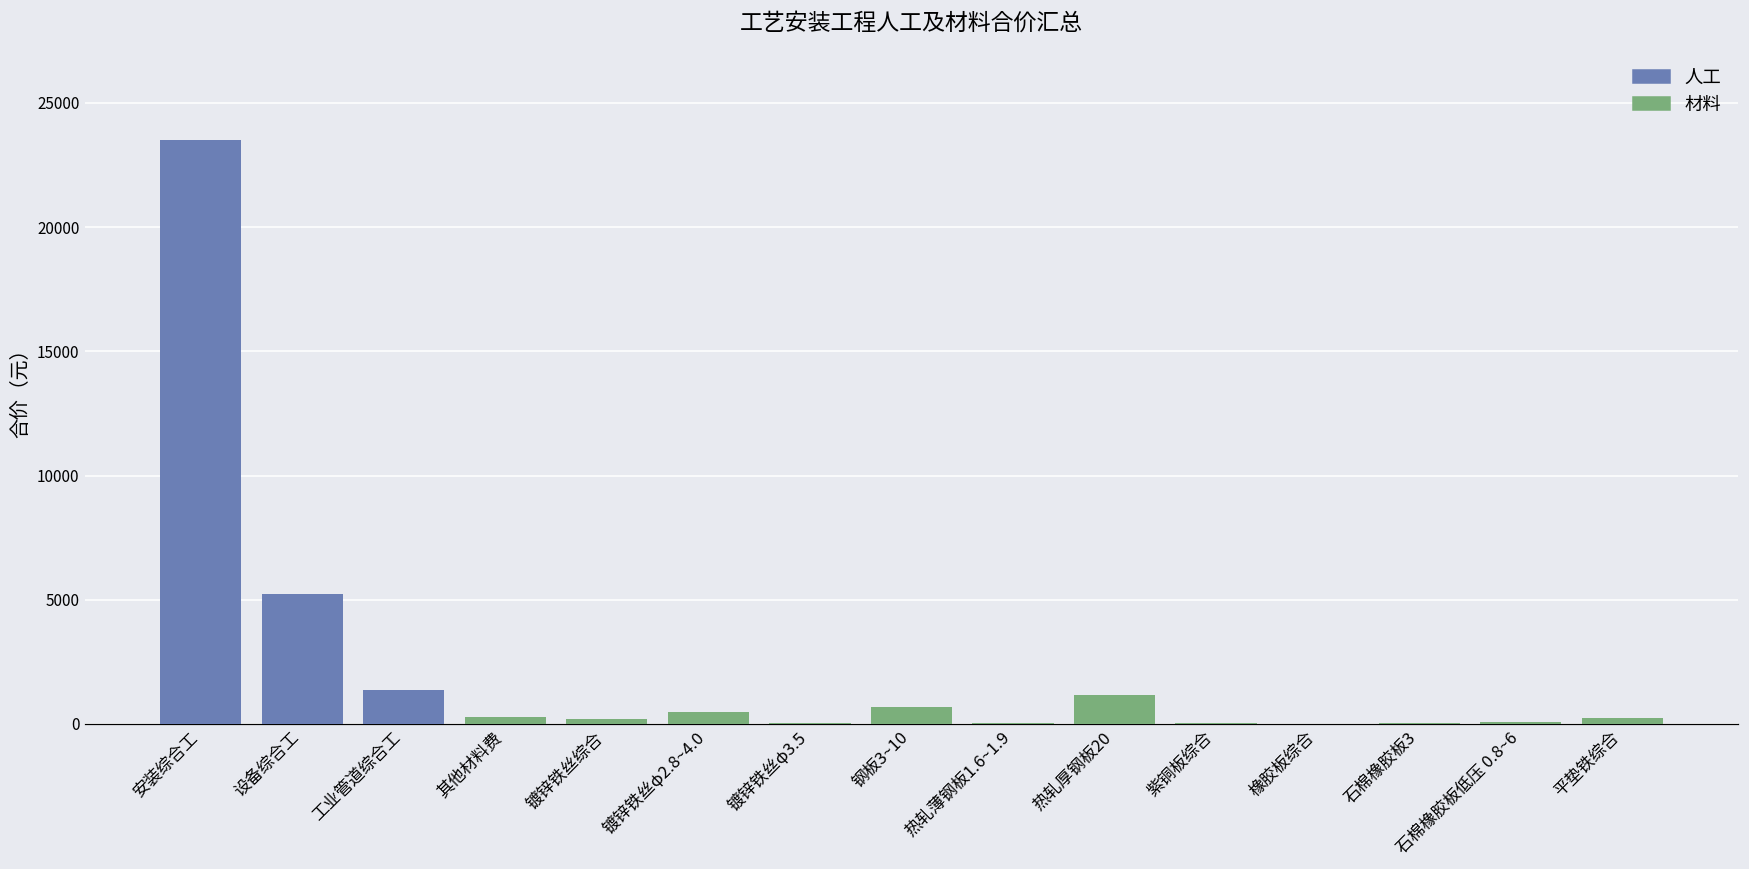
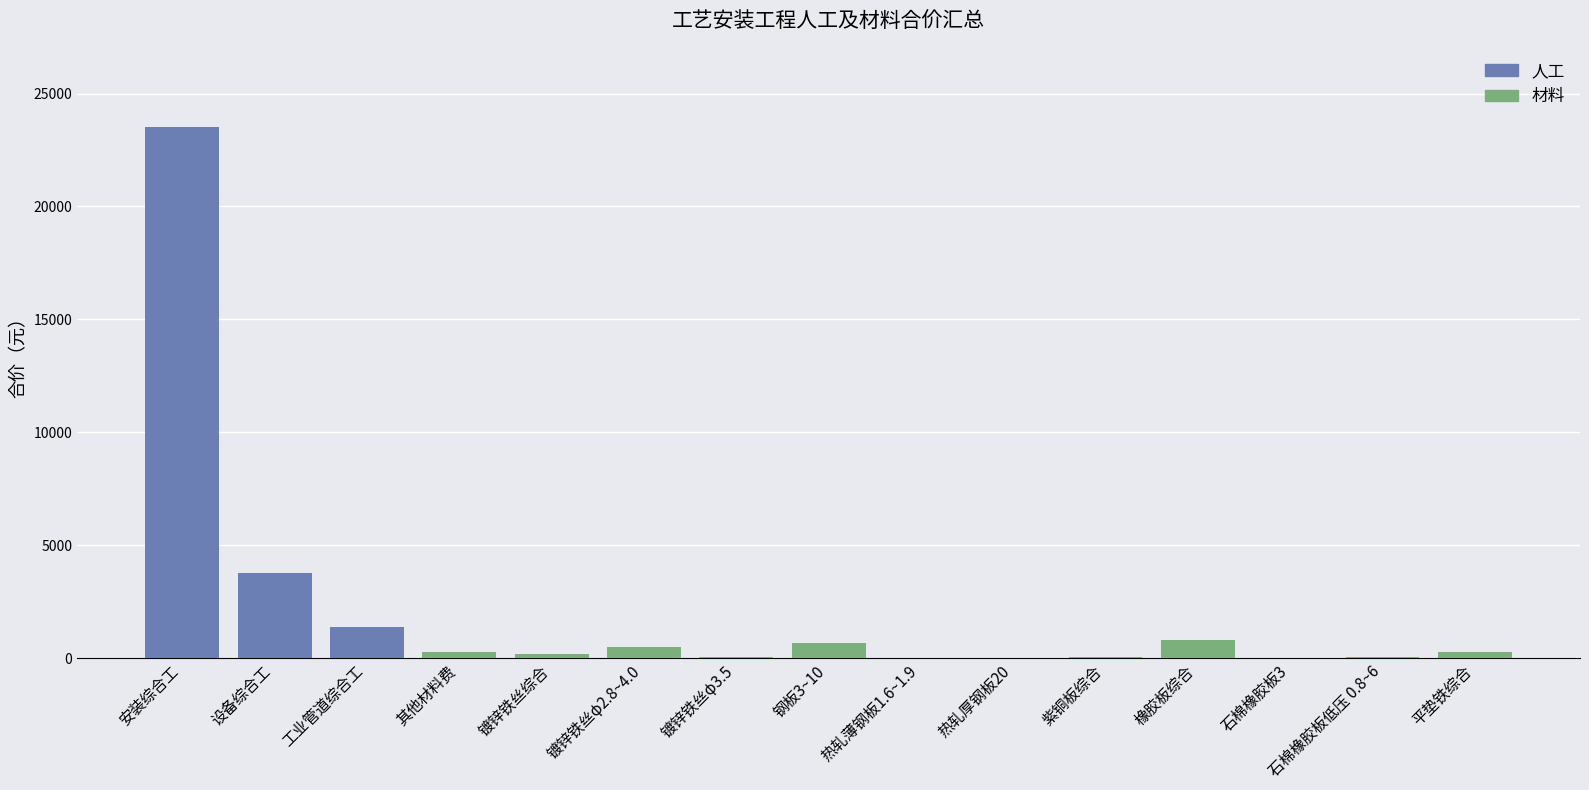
人工, 设备综合工: 5200 -> 3800
材料, 热轧厚钢板20: 1200 -> 0
材料, 橡胶板综合: 0 -> 800
